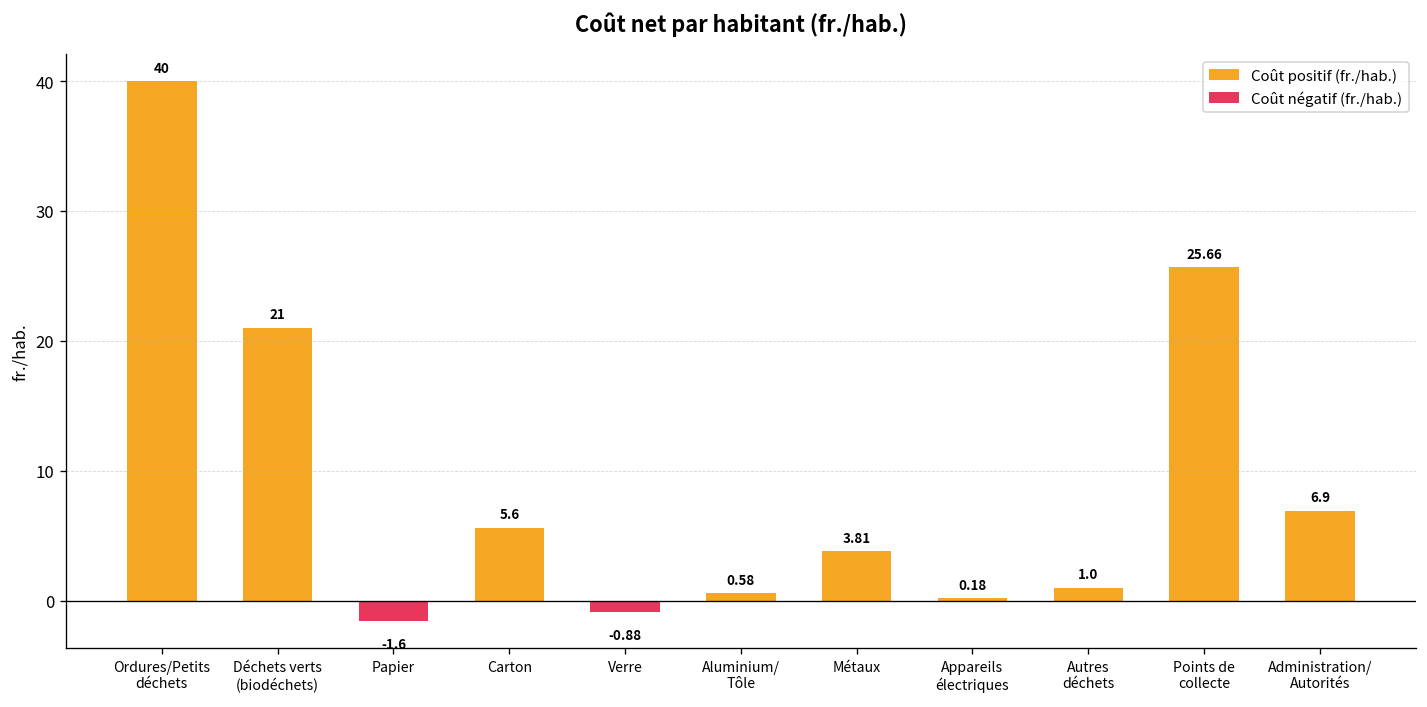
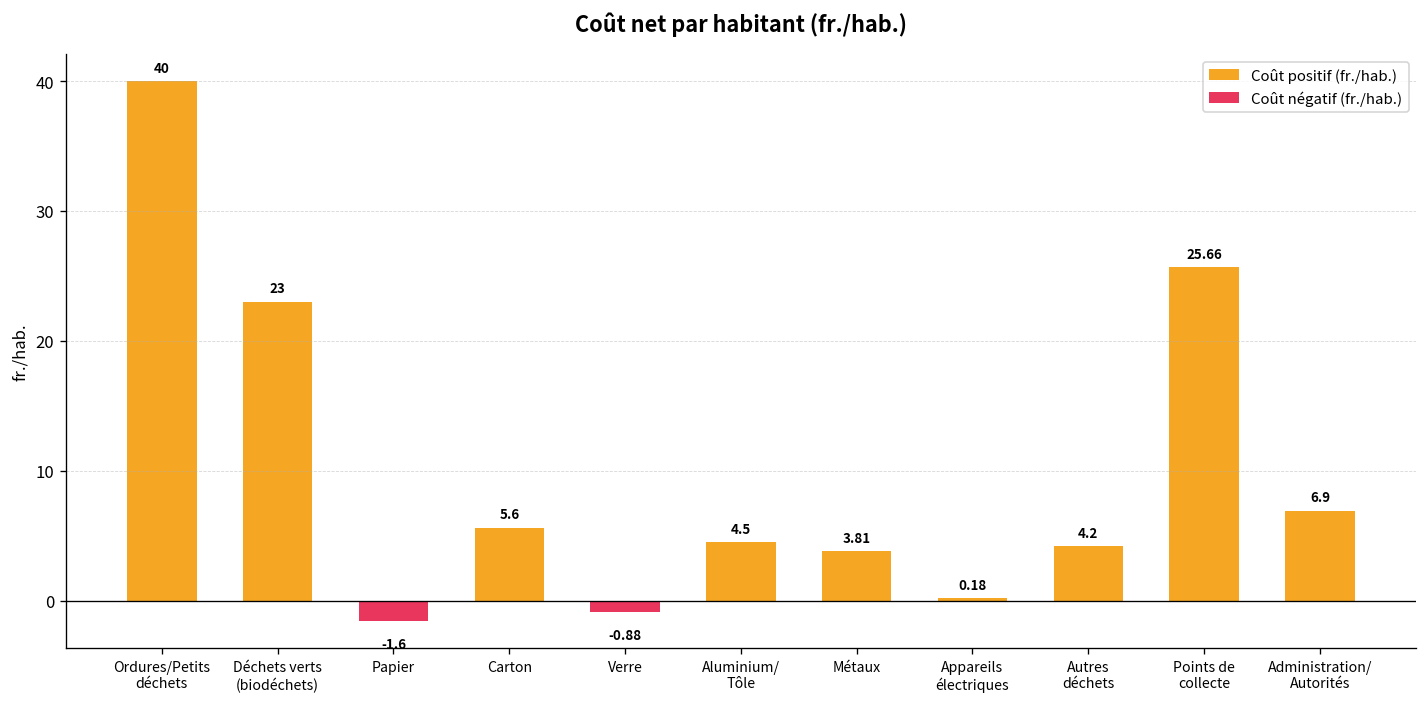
Coût positif (fr./hab.), Déchets verts (biodéchets): 21 -> 23
Coût positif (fr./hab.), Aluminium/ Tôle: 0.58 -> 4.5
Coût positif (fr./hab.), Autres déchets: 1.0 -> 4.2
